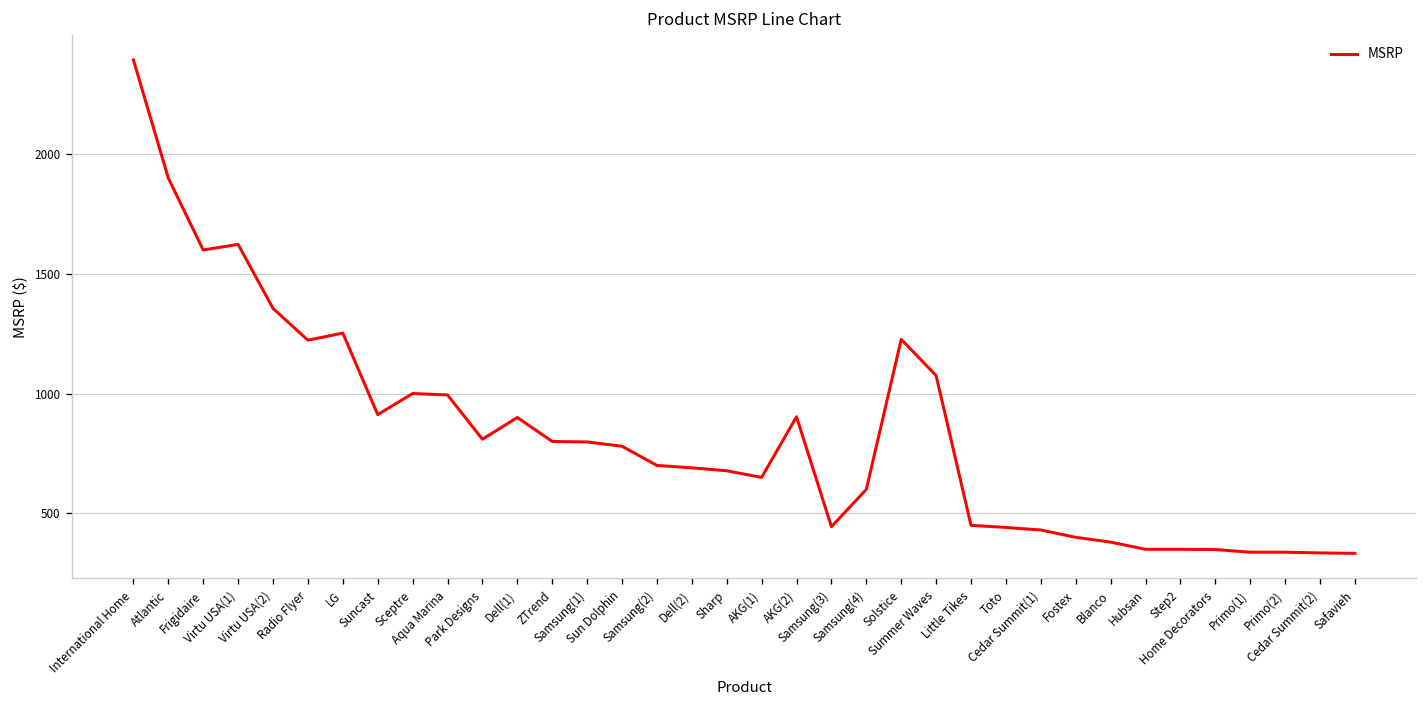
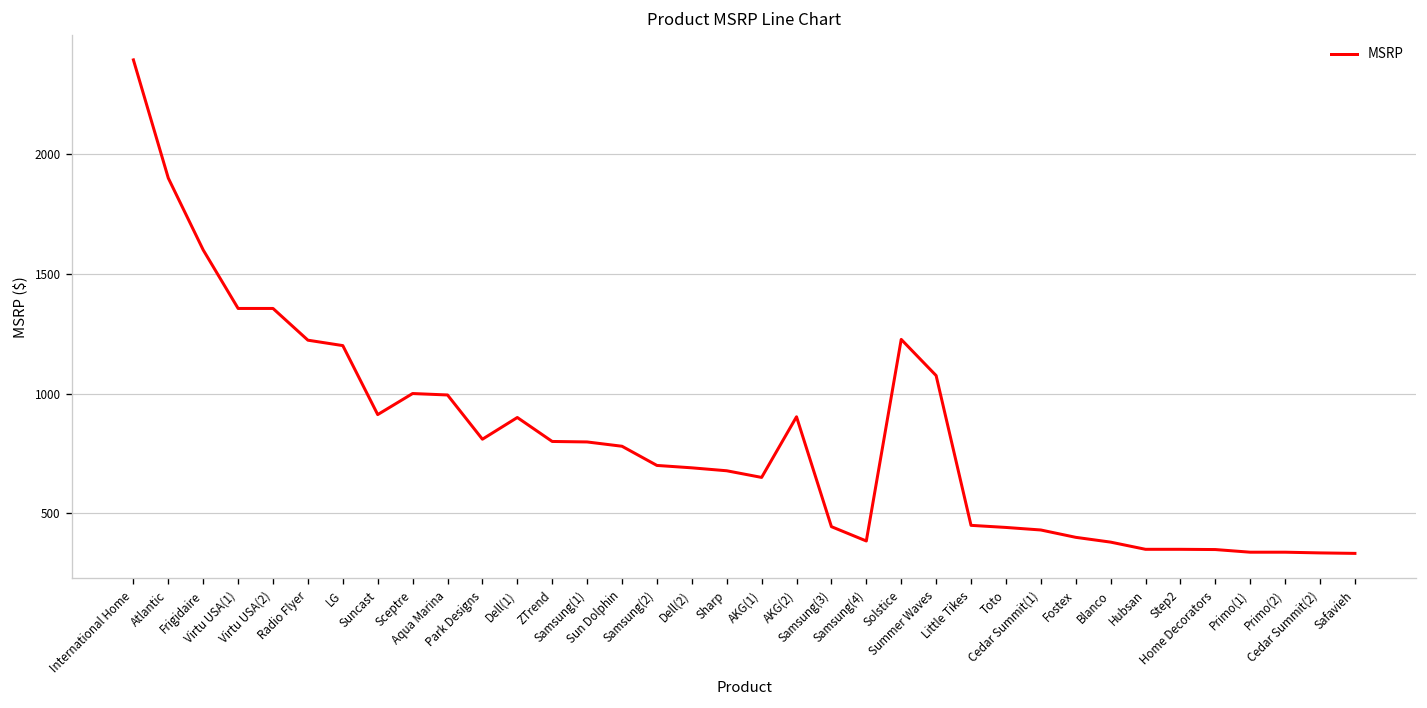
Virtu USA(1): 1620 -> 1350
LG: 1250 -> 1200
Samsung(4): 600 -> 380
